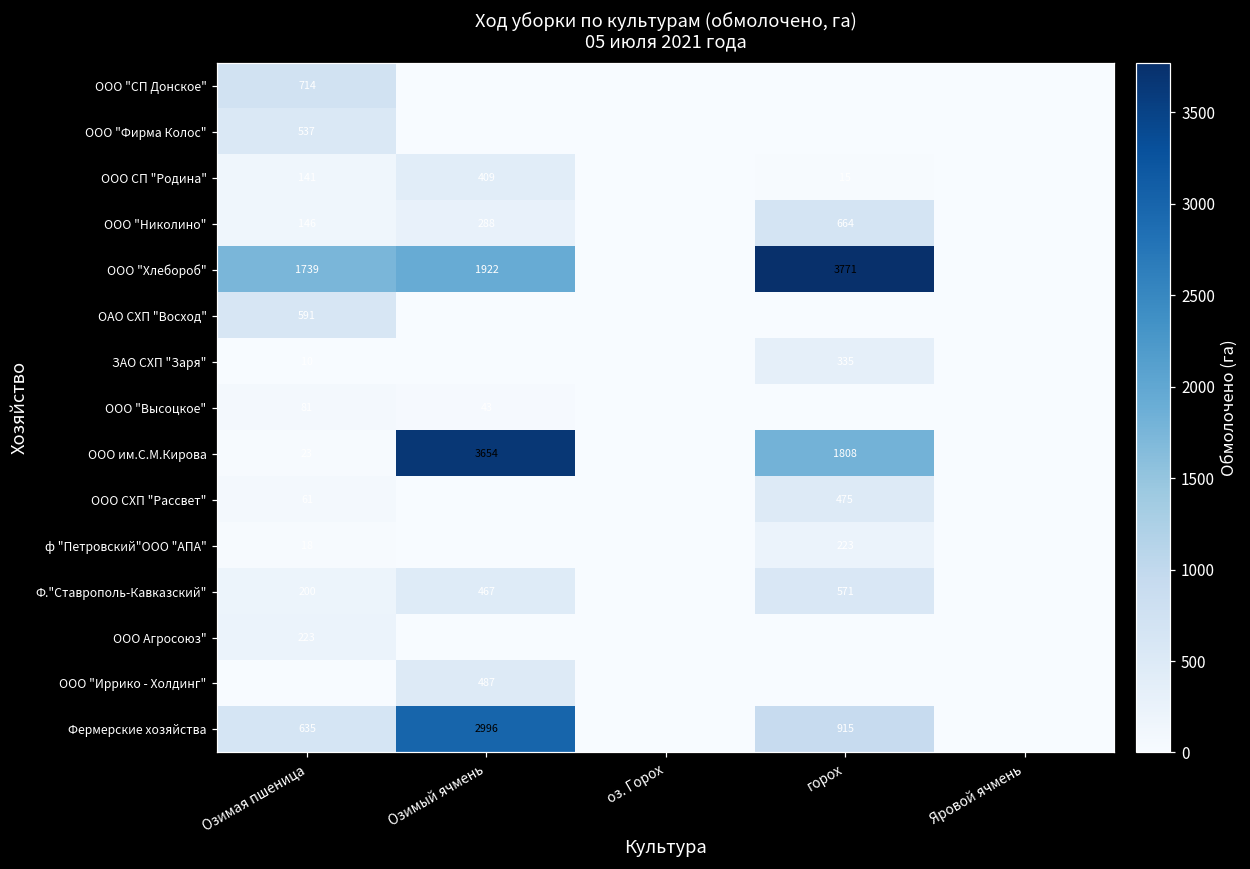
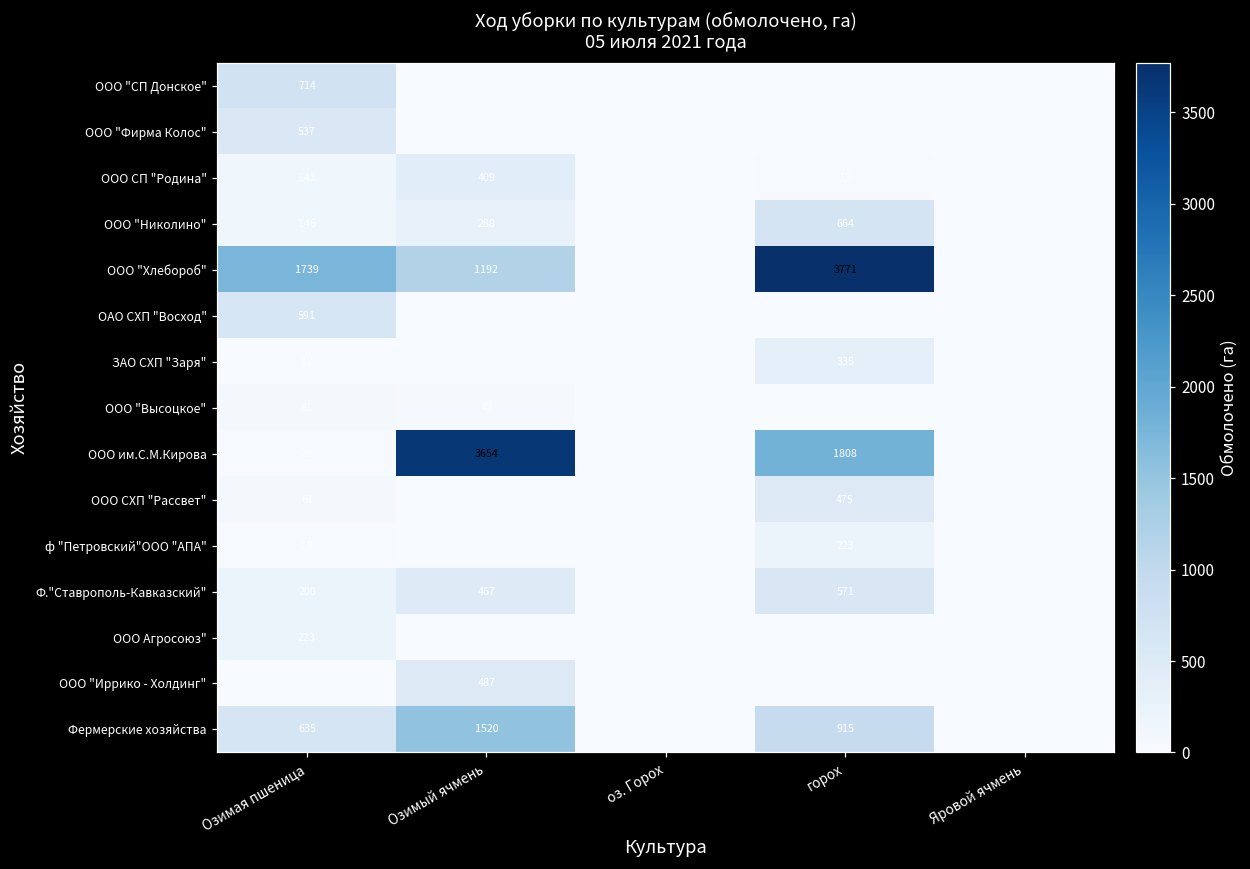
ООО "Хлебороб", Озимый ячмень: 1922 -> 1192
Фермерские хозяйства, Озимый ячмень: 2996 -> 1520
